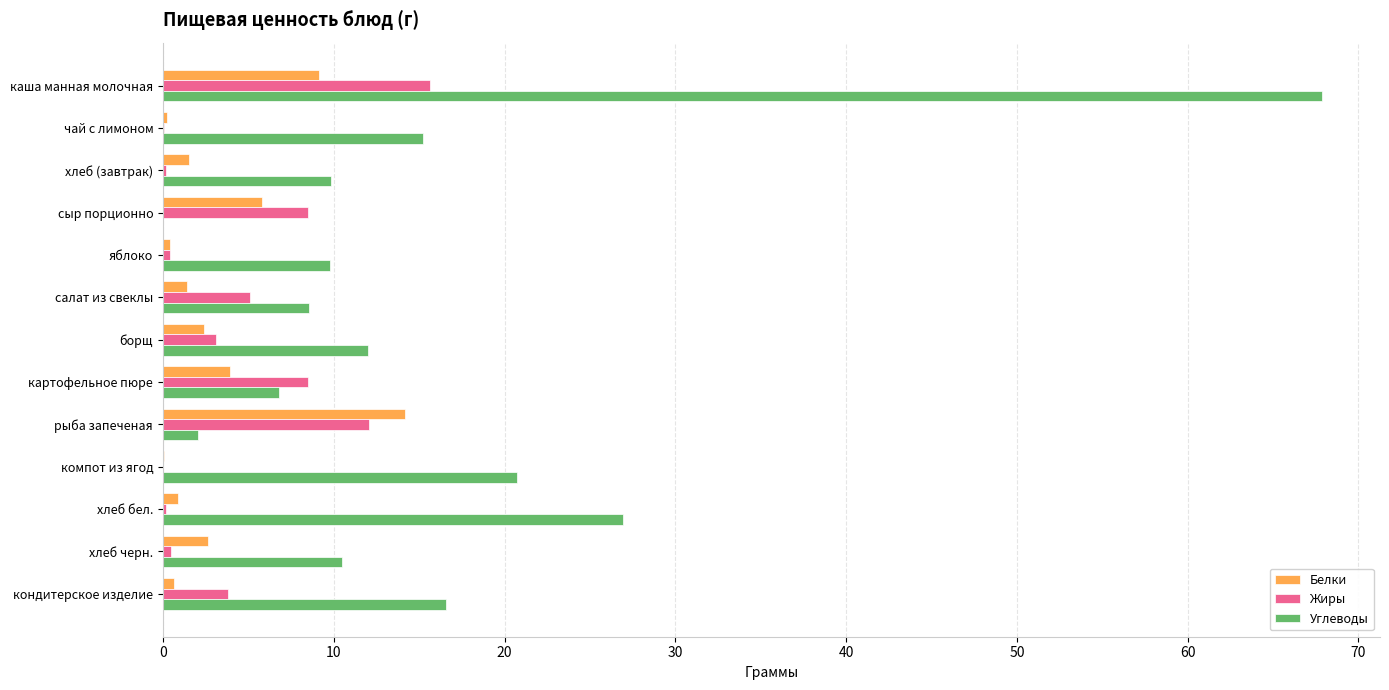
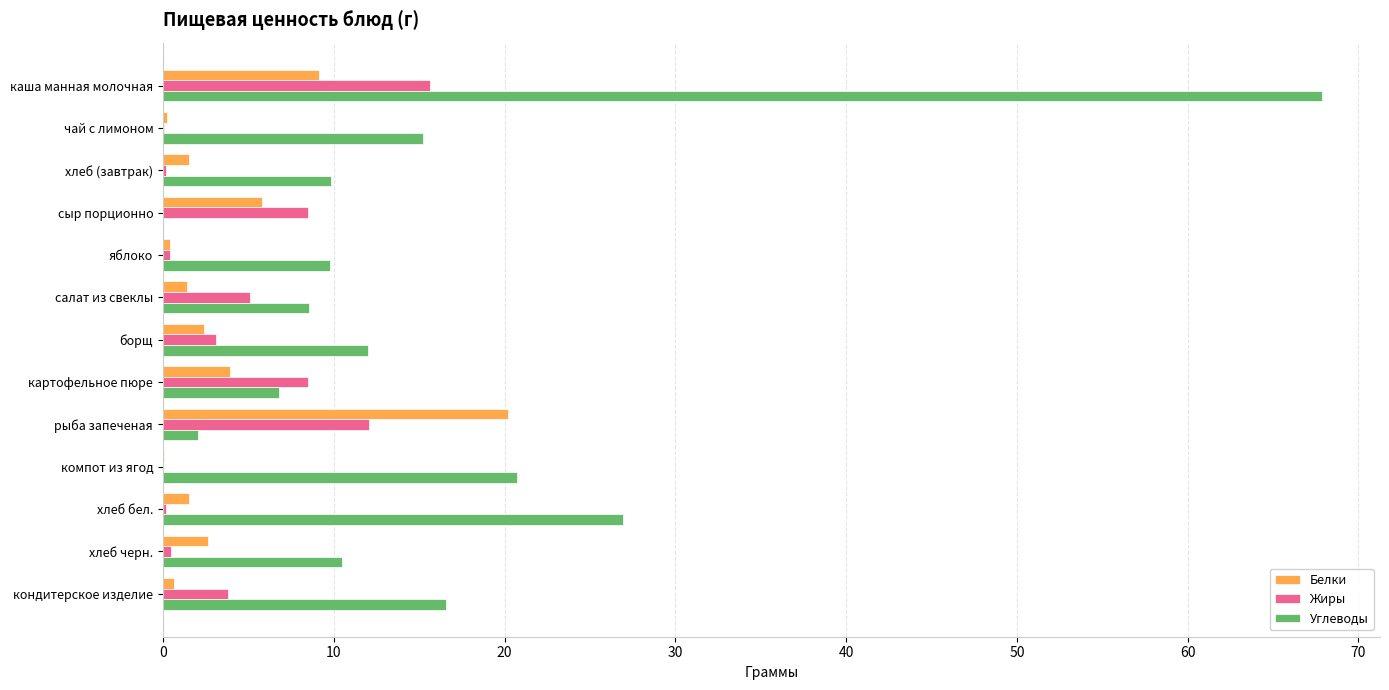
Белки, рыба запеченая: 14.2 -> 20.2
Белки, хлеб бел.: 0.9 -> 1.5
